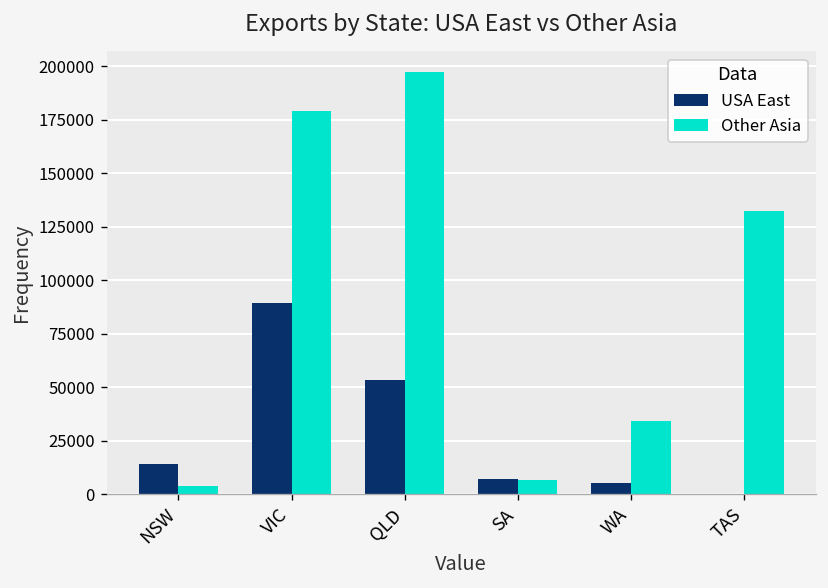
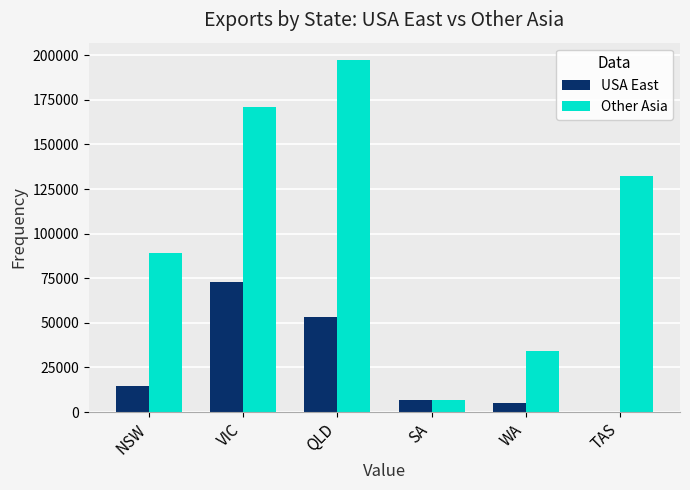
Other Asia, NSW: 4000 -> 89000
USA East, VIC: 89000 -> 73000
Other Asia, VIC: 179000 -> 171000
